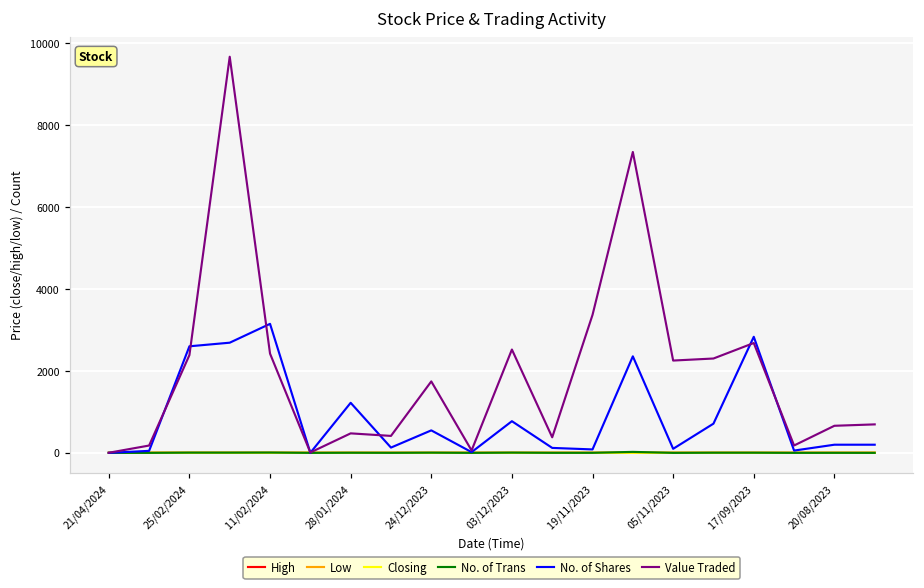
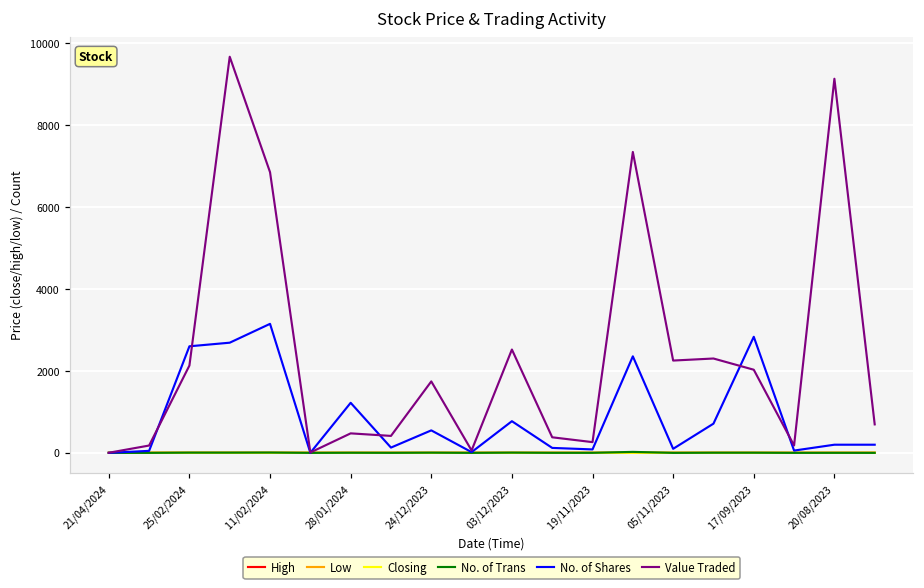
Value Traded, 25/02/2024: 2400 -> 2100
Value Traded, 11/02/2024: 2400 -> 6900
Value Traded, 19/11/2023: 3400 -> 300
Value Traded, 17/09/2023: 2700 -> 2000
Value Traded, 20/08/2023: 700 -> 9100
